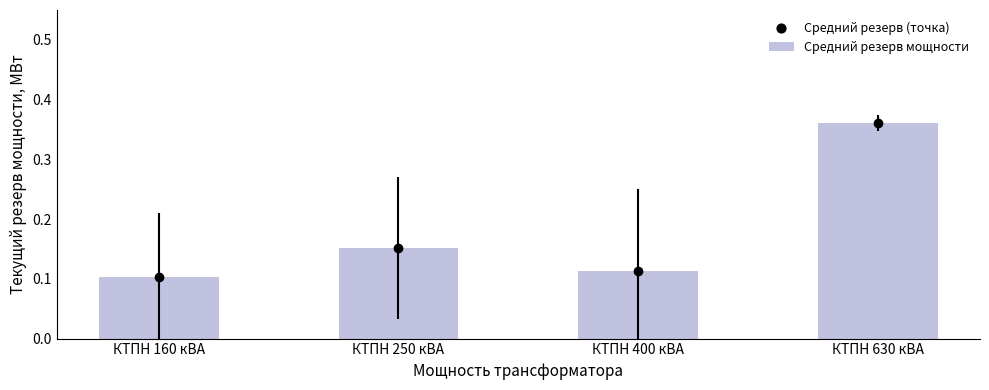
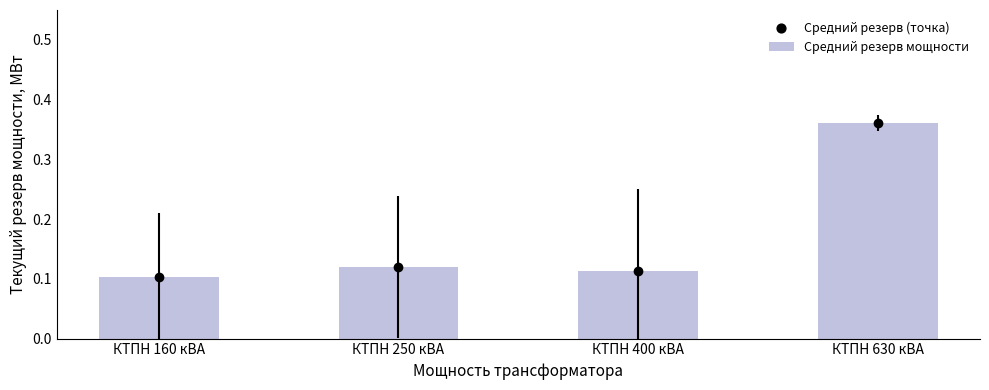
Средний резерв мощности, КТПН 250 кВА: 0.15 -> 0.12
